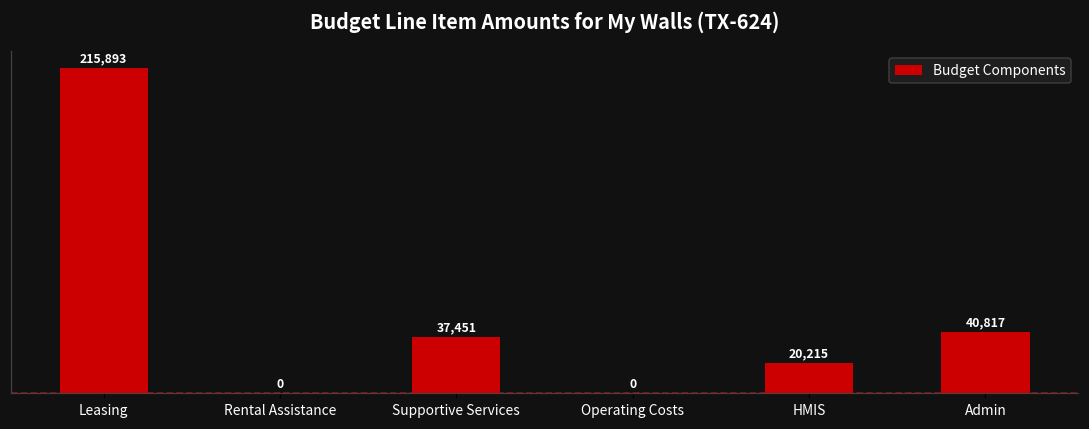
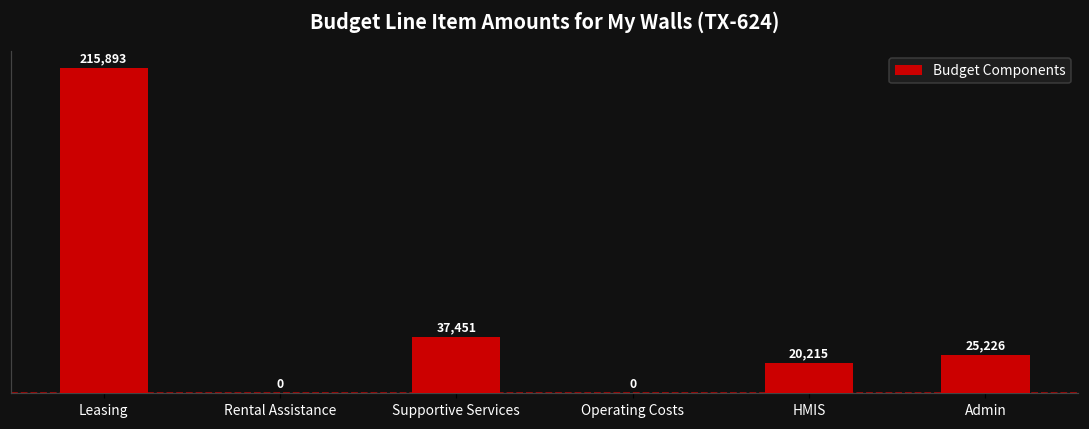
Admin: 40,817 -> 25,226
